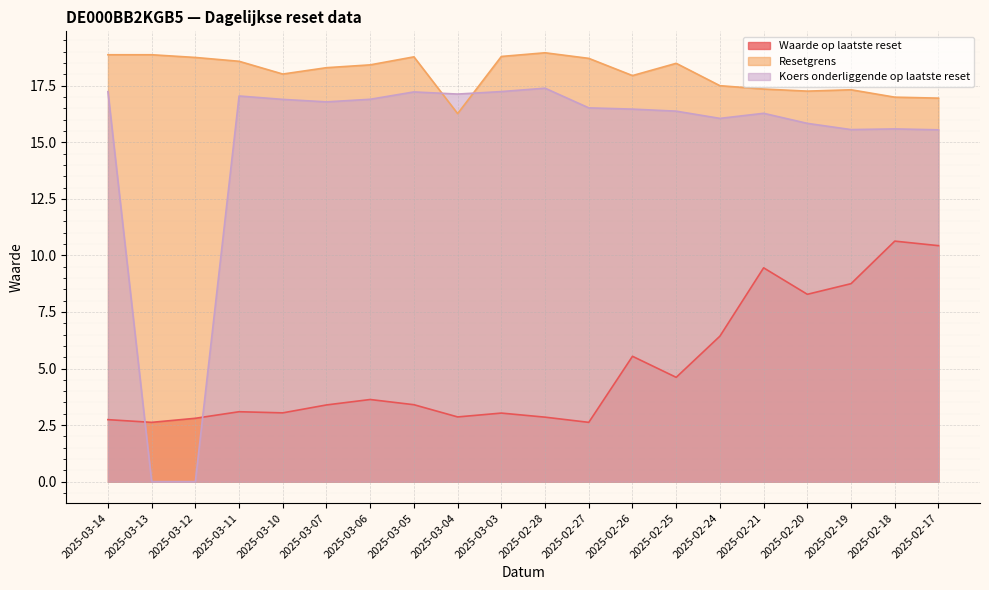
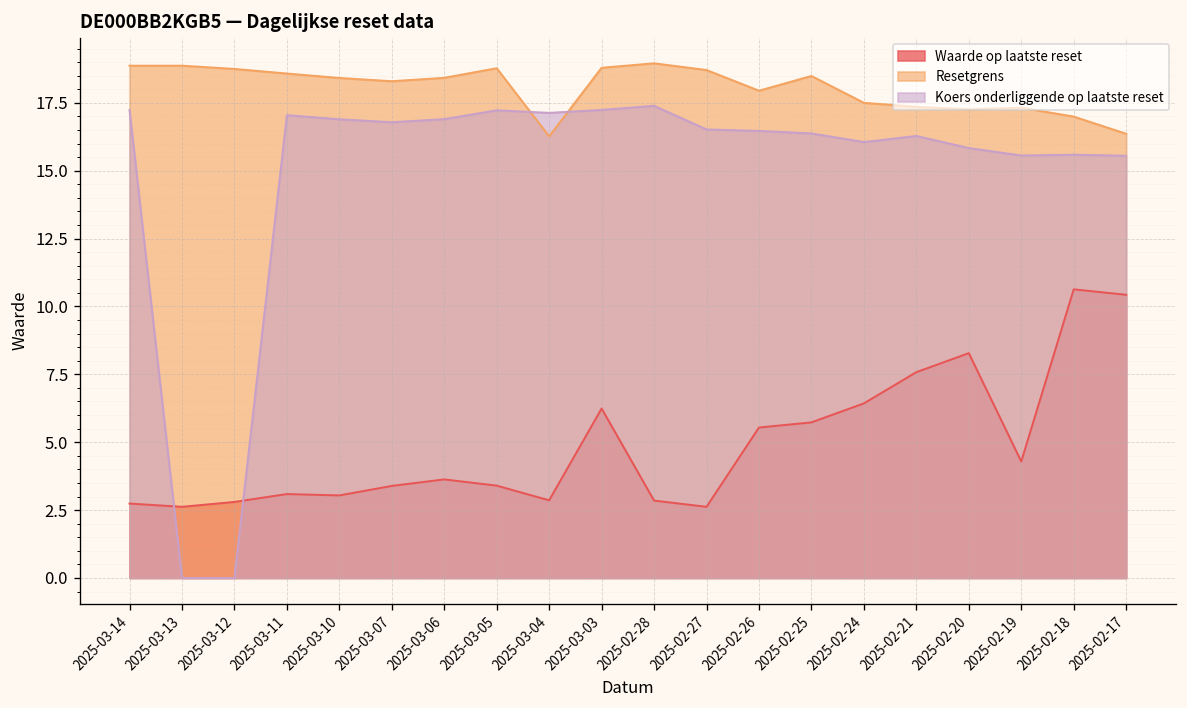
Resetgrens, 2025-03-10: 18.0 -> 18.4
Waarde op laatste reset, 2025-03-03: 3.0 -> 6.2
Waarde op laatste reset, 2025-02-25: 4.6 -> 5.7
Waarde op laatste reset, 2025-02-21: 9.5 -> 7.6
Waarde op laatste reset, 2025-02-19: 8.8 -> 4.3
Resetgrens, 2025-02-17: 17.0 -> 16.4
